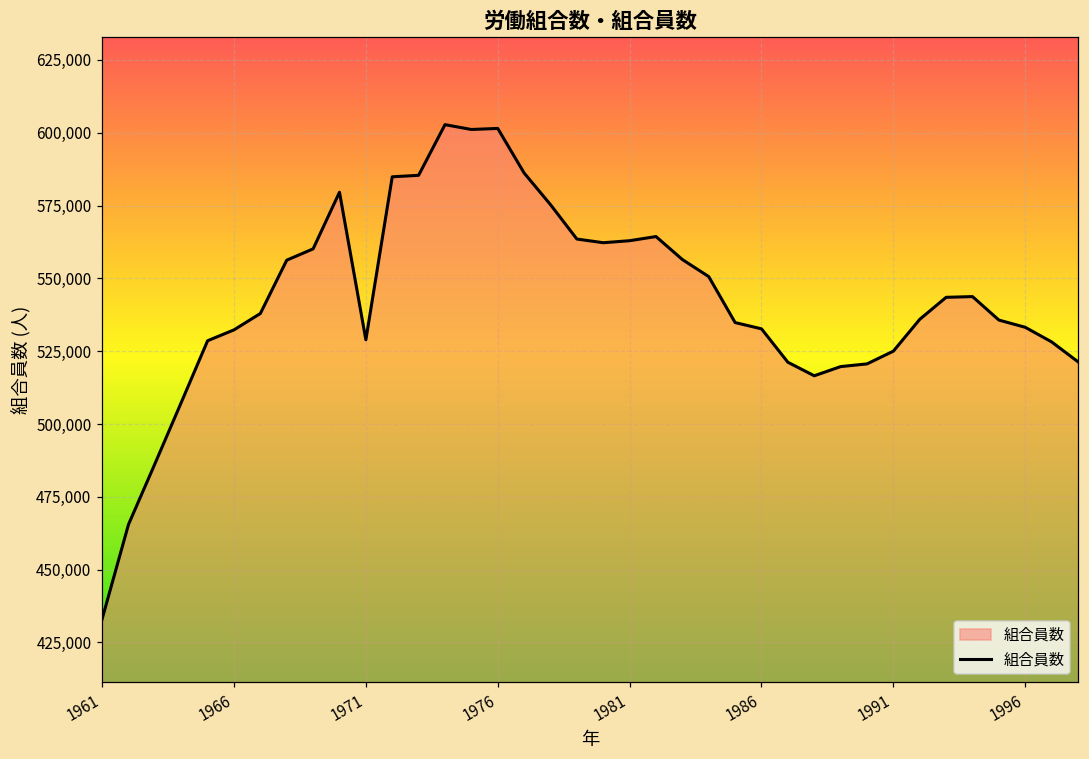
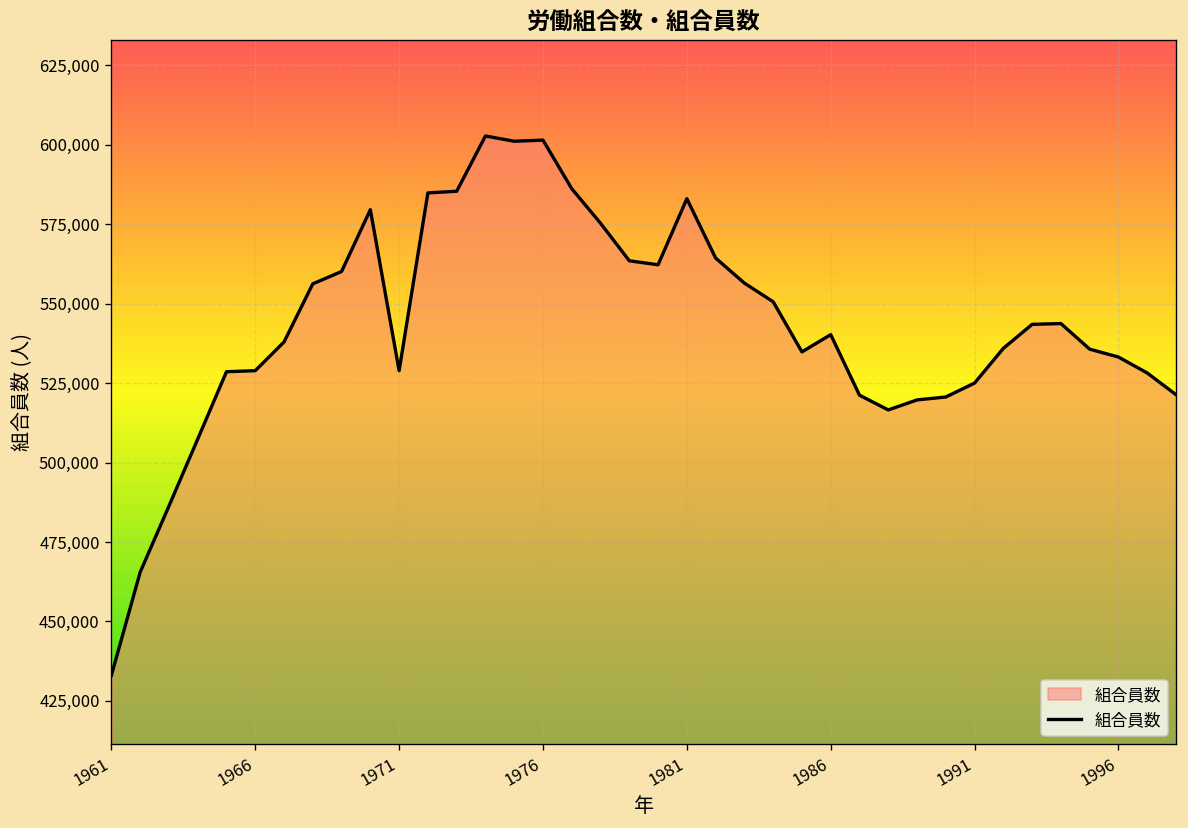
1966: 532,000 -> 529,000
1981: 563,000 -> 583,000
1986: 533,000 -> 540,000
